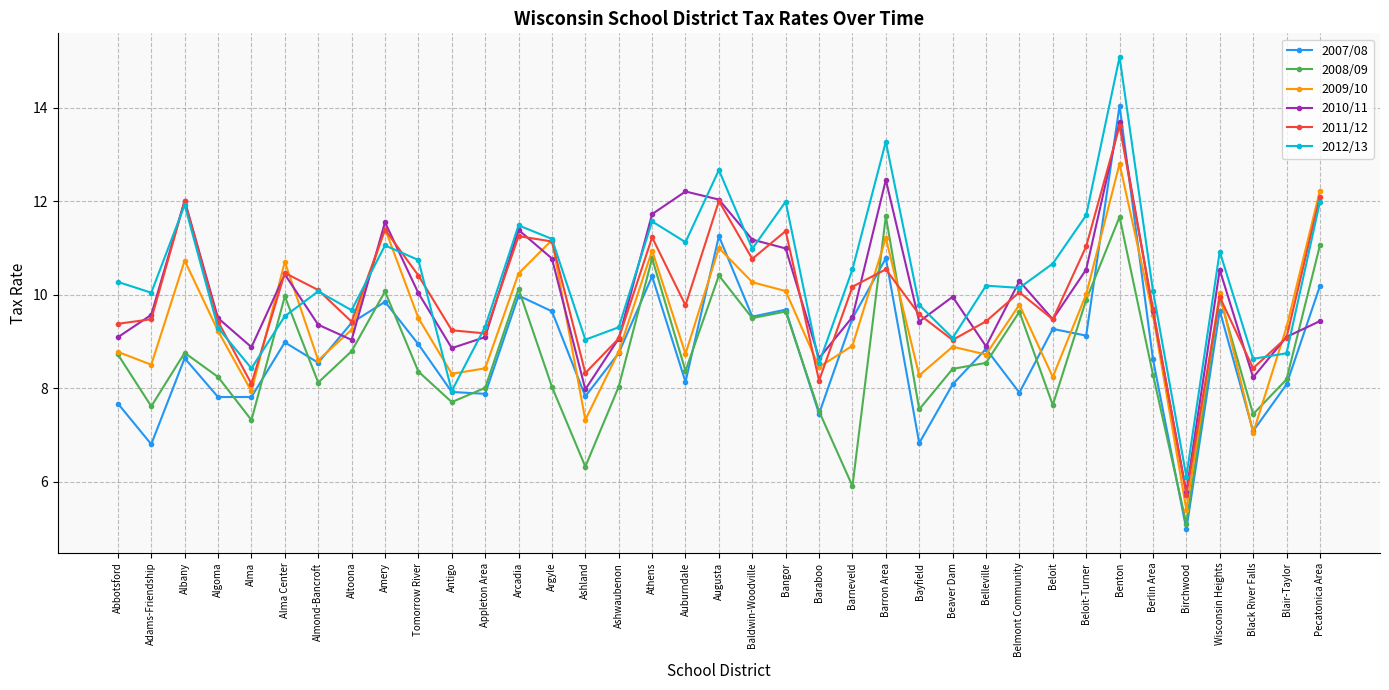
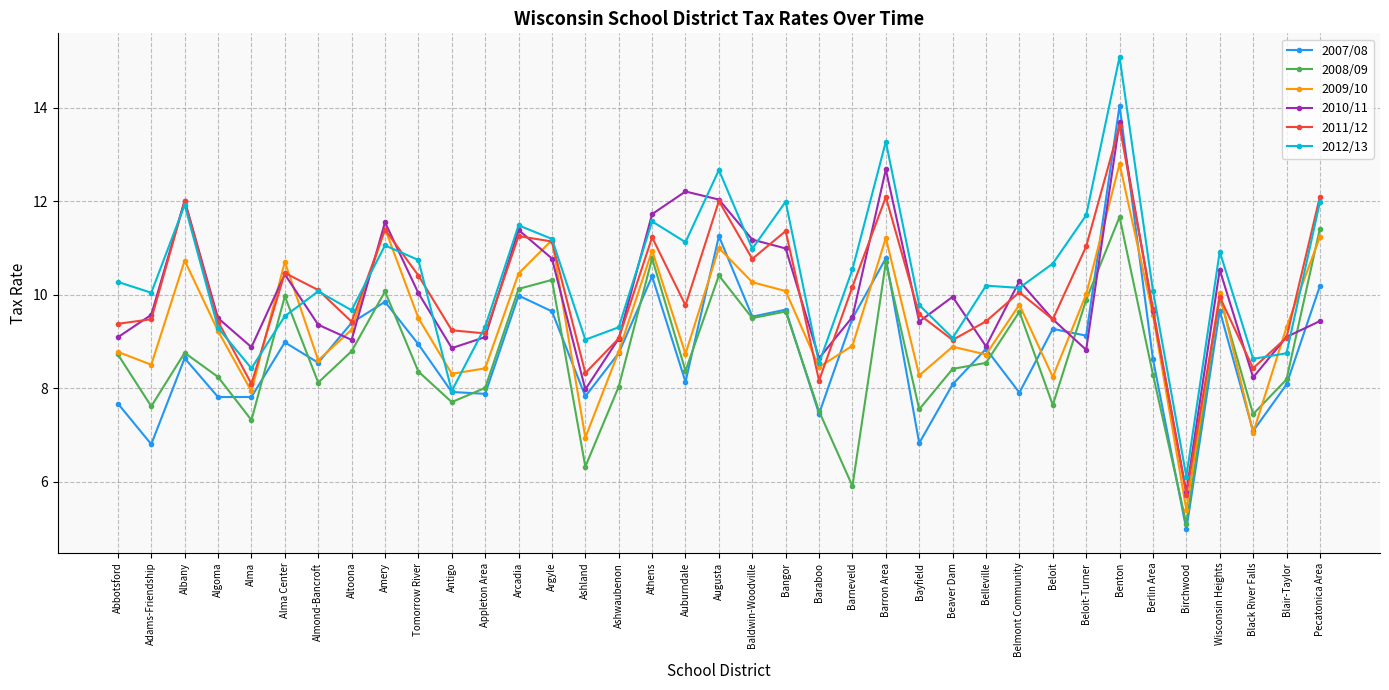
2008/09, Argyle: 8.0 -> 10.3
2009/10, Ashland: 7.3 -> 6.9
2008/09, Barron Area: 11.7 -> 10.7
2010/11, Barron Area: 12.5 -> 12.7
2011/12, Barron Area: 10.5 -> 12.1
2010/11, Beloit-Turner: 10.5 -> 8.8
2008/09, Pecatonica Area: 11.1 -> 11.4
2009/10, Pecatonica Area: 12.2 -> 11.2
